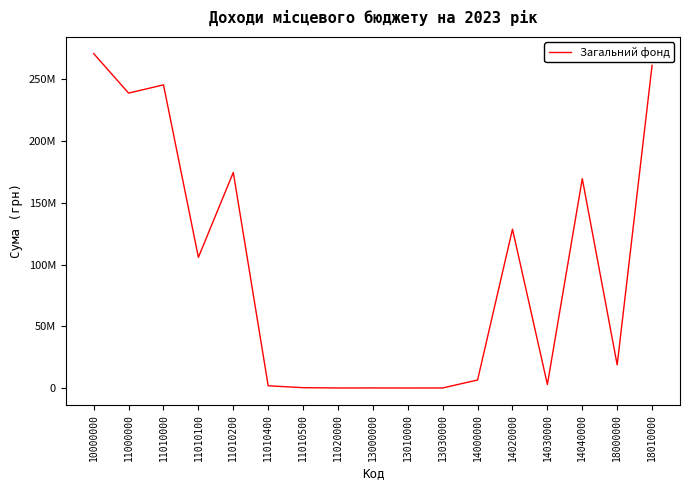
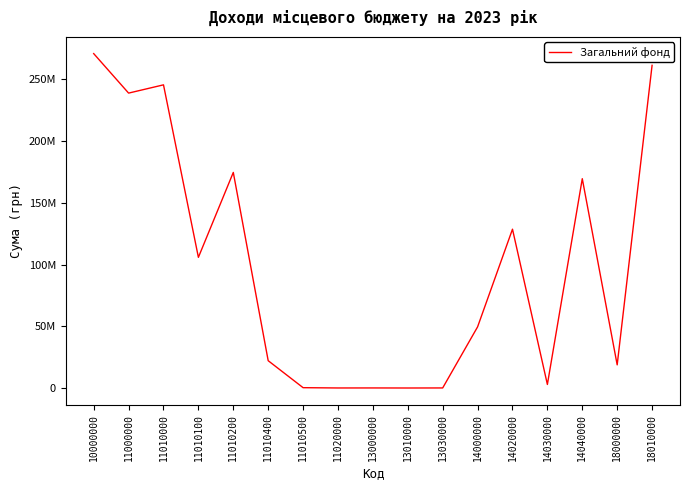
11010400: 2000000 -> 22000000
14000000: 6000000 -> 49000000
